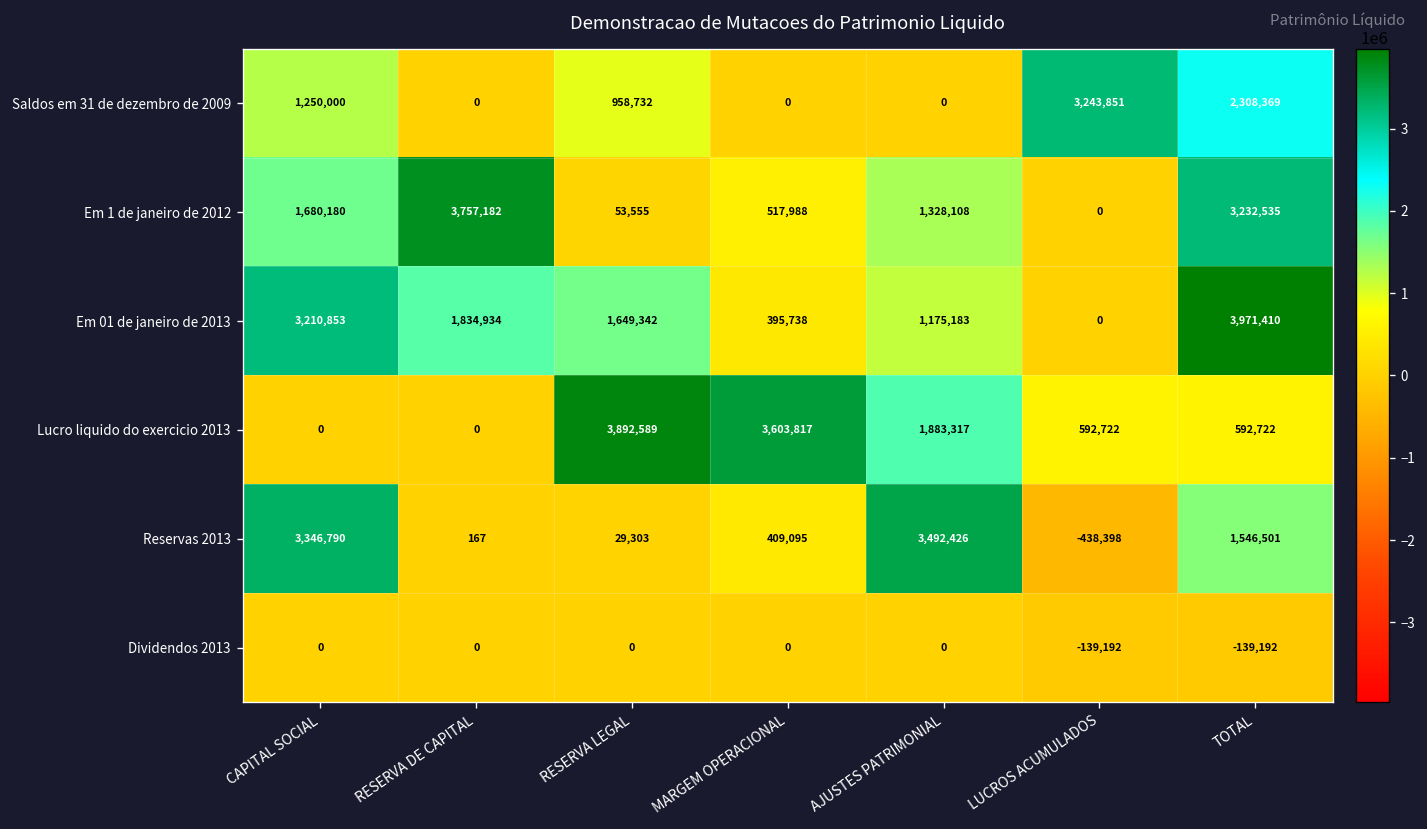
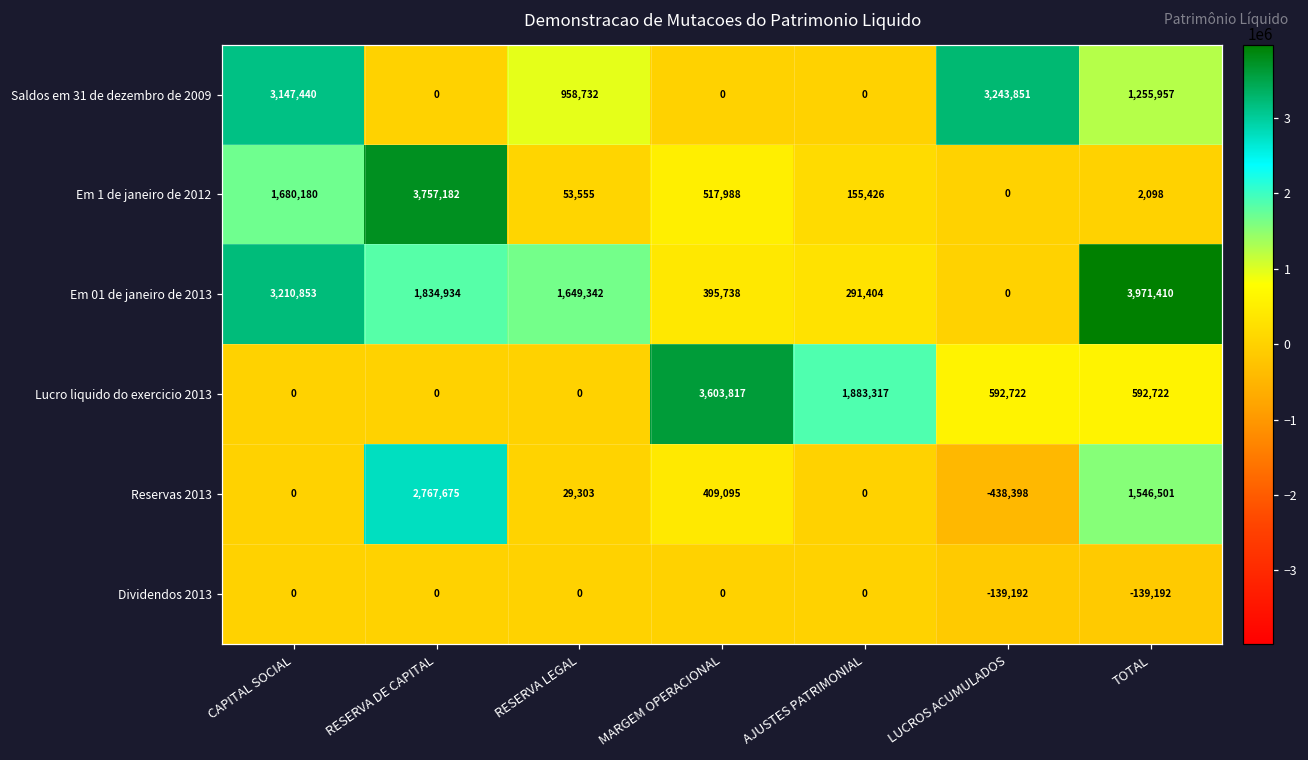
Saldos em 31 de dezembro de 2009, CAPITAL SOCIAL: 1,250,000 -> 3,147,440
Saldos em 31 de dezembro de 2009, TOTAL: 2,308,369 -> 1,255,957
Em 1 de janeiro de 2012, AJUSTES PATRIMONIAL: 1,328,108 -> 155,426
Em 1 de janeiro de 2012, TOTAL: 3,232,535 -> 2,098
Em 01 de janeiro de 2013, AJUSTES PATRIMONIAL: 1,175,183 -> 291,404
Lucro liquido do exercicio 2013, RESERVA LEGAL: 3,892,589 -> 0
Reservas 2013, CAPITAL SOCIAL: 3,346,790 -> 0
Reservas 2013, RESERVA DE CAPITAL: 167 -> 2,767,675
Reservas 2013, AJUSTES PATRIMONIAL: 3,492,426 -> 0
